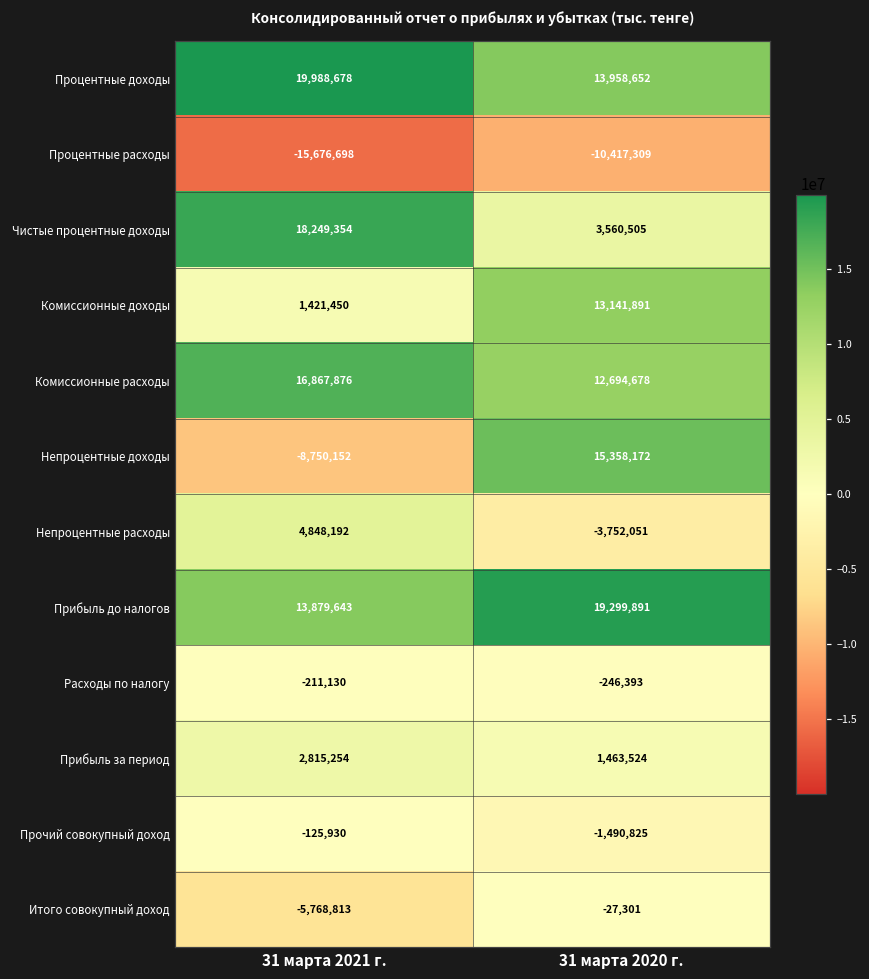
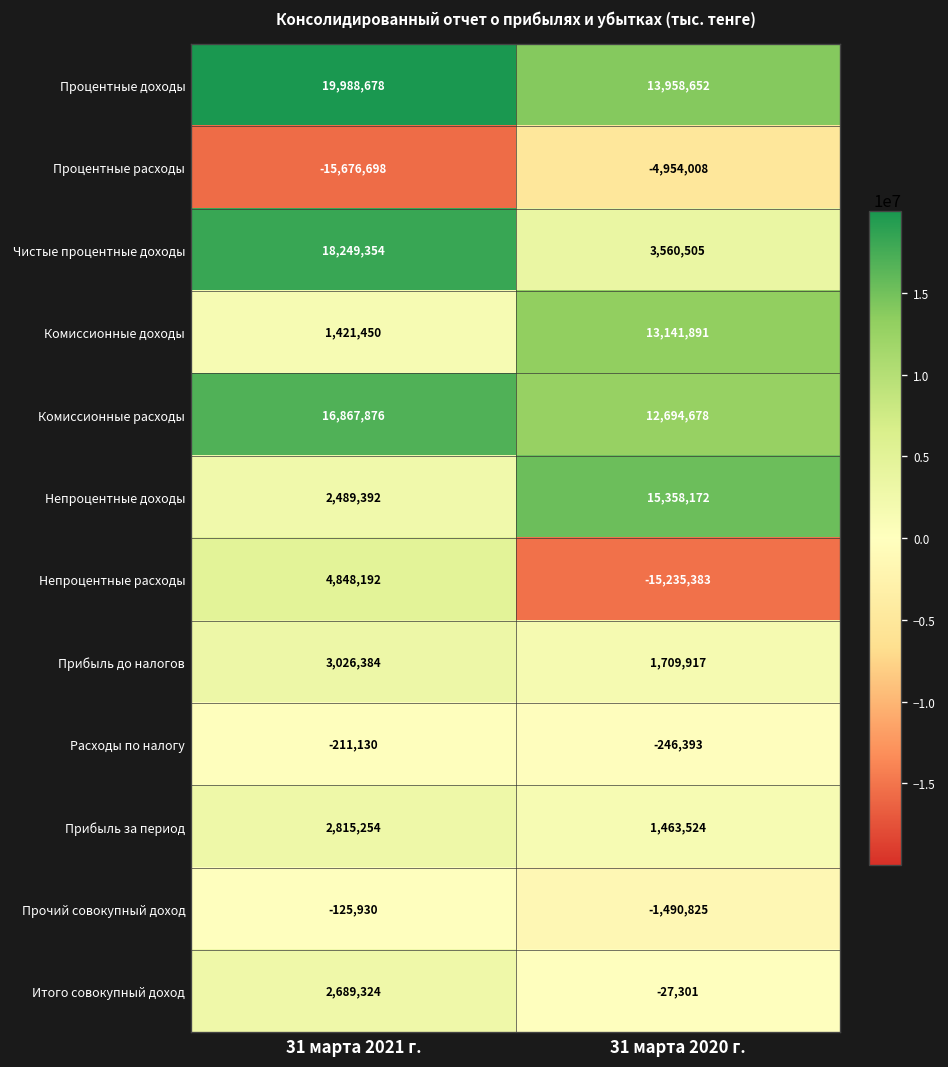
Процентные расходы, 31 марта 2020 г.: -10,417,309 -> -4,954,008
Непроцентные доходы, 31 марта 2021 г.: -8,750,152 -> 2,489,392
Непроцентные расходы, 31 марта 2020 г.: -3,752,051 -> -15,235,383
Прибыль до налогов, 31 марта 2021 г.: 13,879,643 -> 3,026,384
Прибыль до налогов, 31 марта 2020 г.: 19,299,891 -> 1,709,917
Итого совокупный доход, 31 марта 2021 г.: -5,768,813 -> 2,689,324
